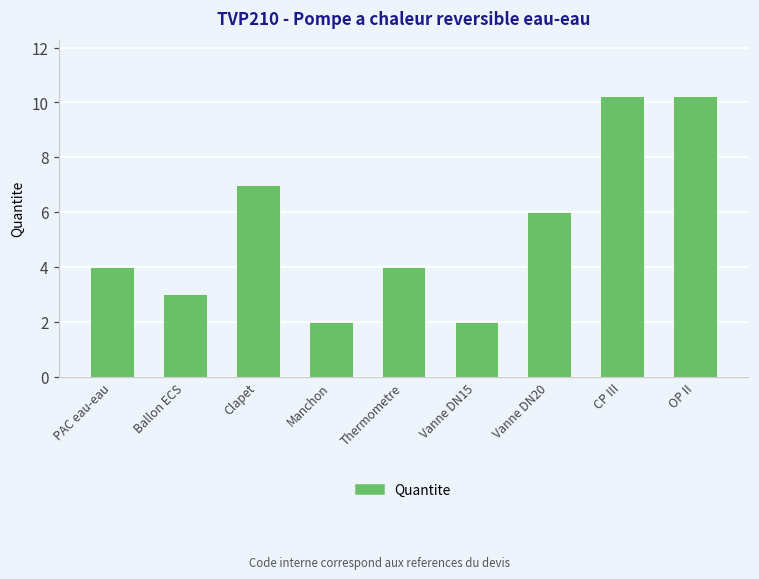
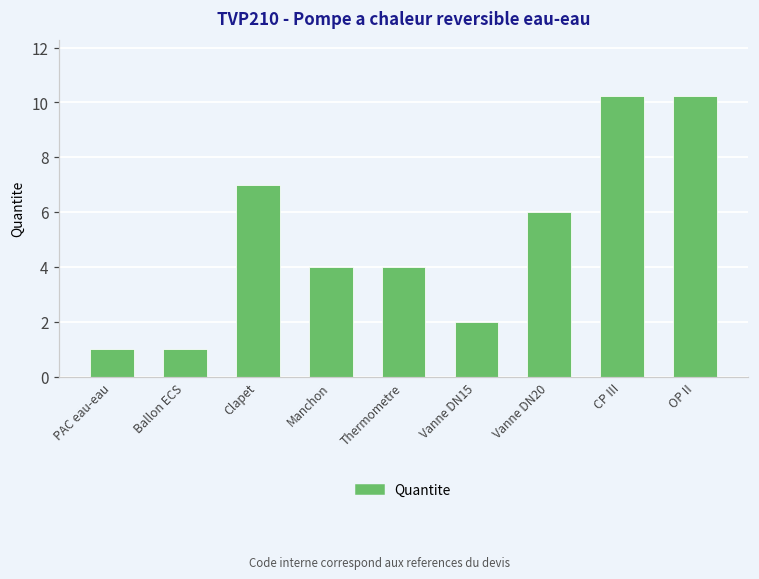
PAC eau-eau: 4 -> 1
Ballon ECS: 3 -> 1
Manchon: 2 -> 4
